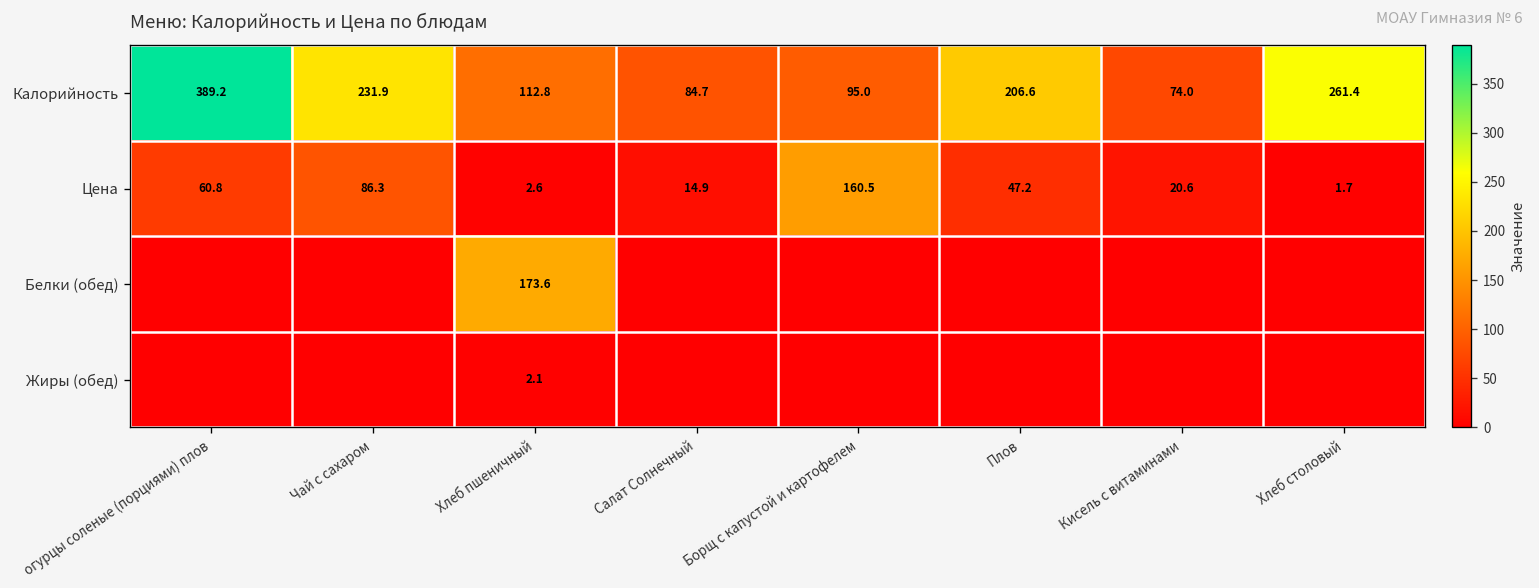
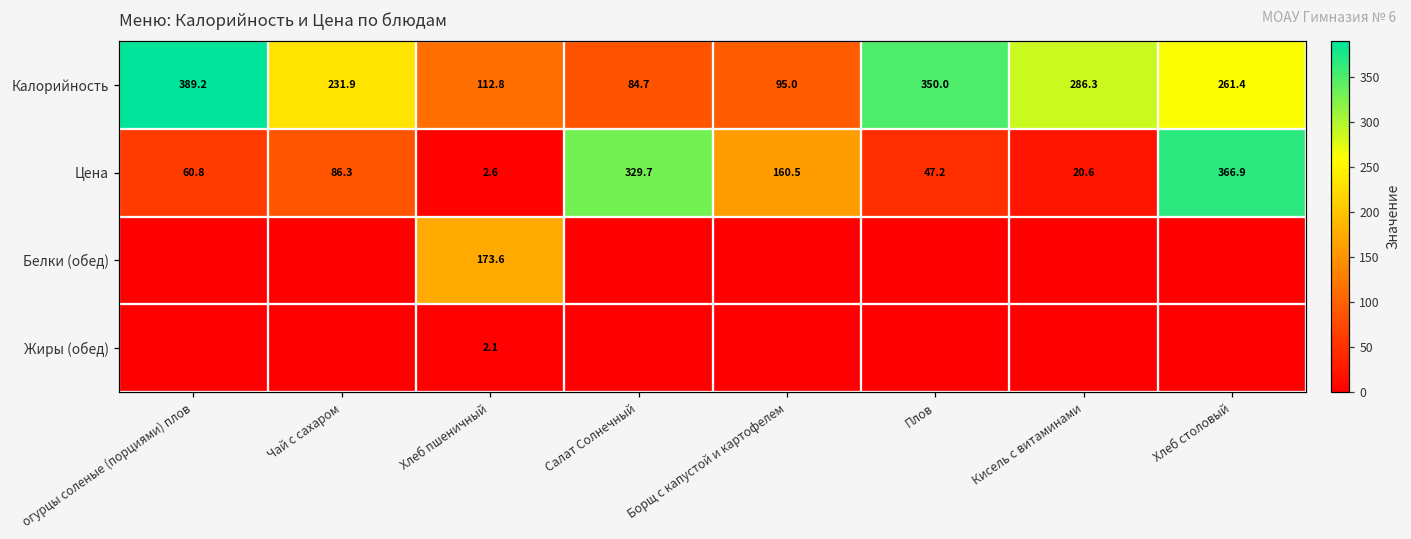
Калорийность, Плов: 206.6 -> 350.0
Калорийность, Кисель с витаминами: 74.0 -> 286.3
Цена, Салат Солнечный: 14.9 -> 329.7
Цена, Хлеб столовый: 1.7 -> 366.9
